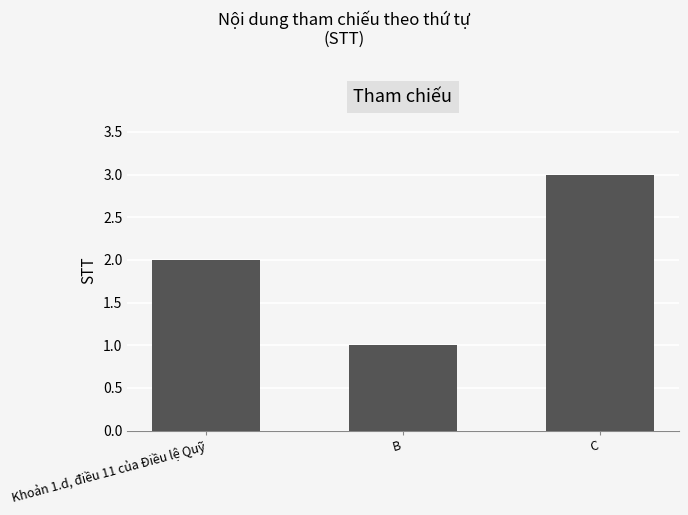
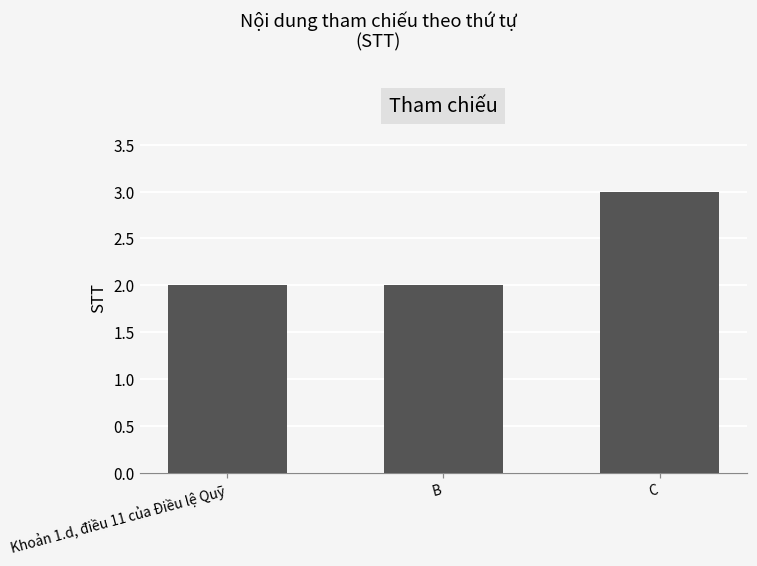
B: 1 -> 2
